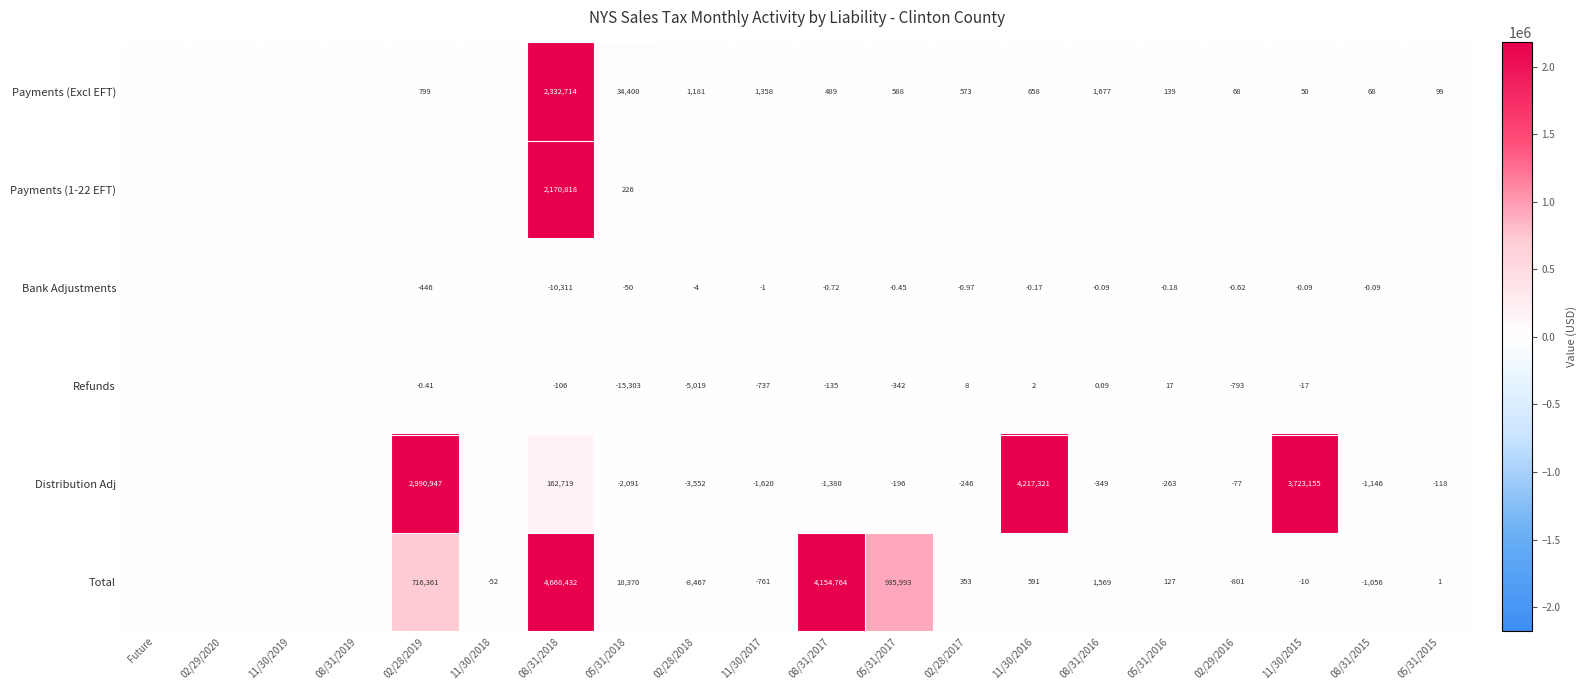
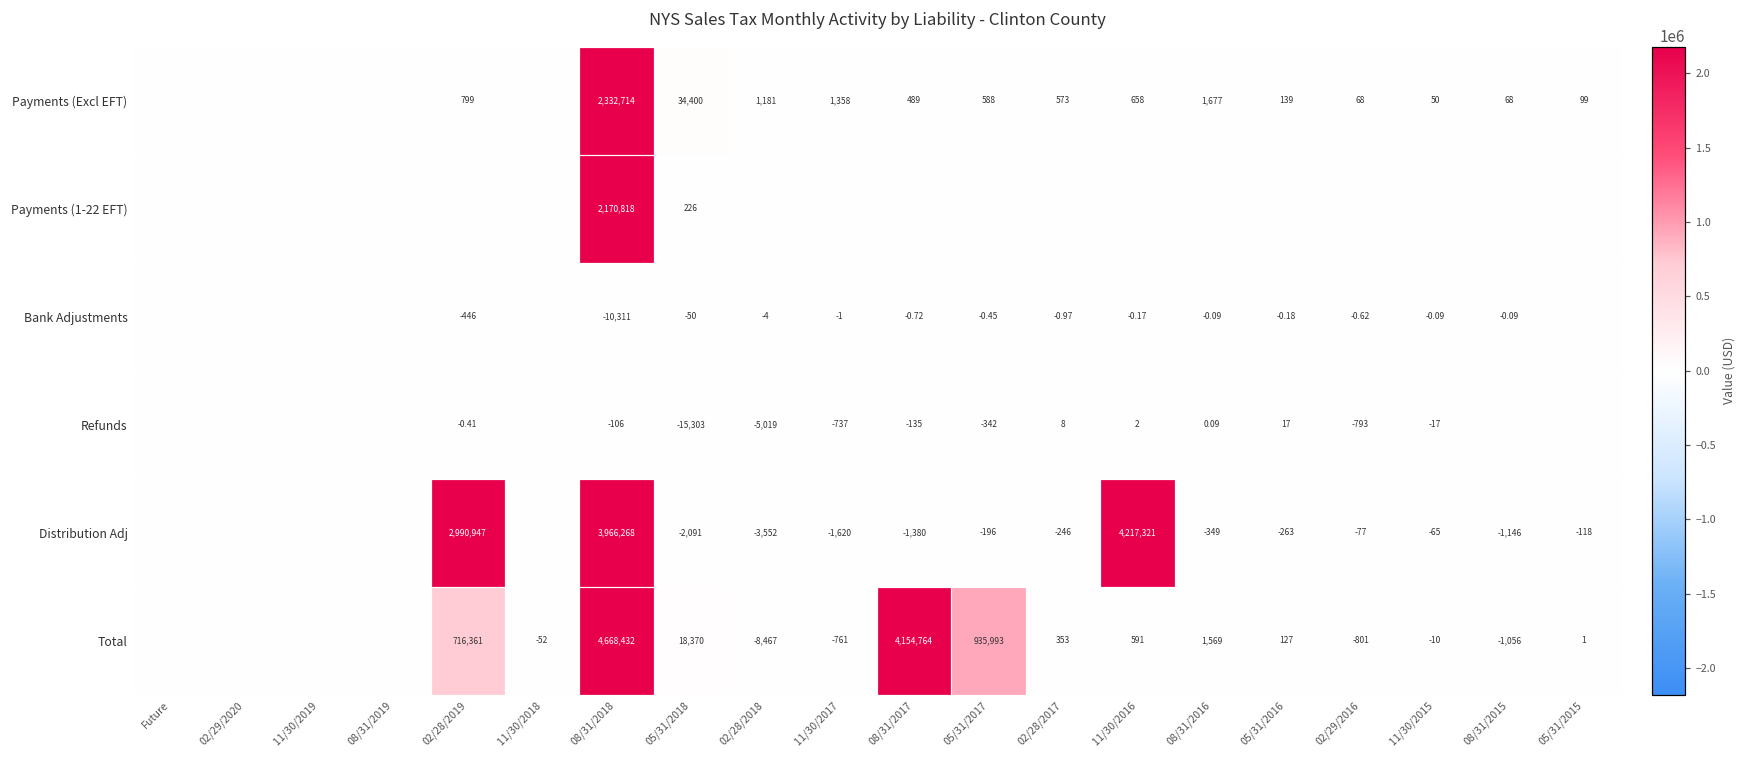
Distribution Adj, 08/31/2018: 162,719 -> 3,966,268
Distribution Adj, 11/30/2015: 3,723,155 -> -65
